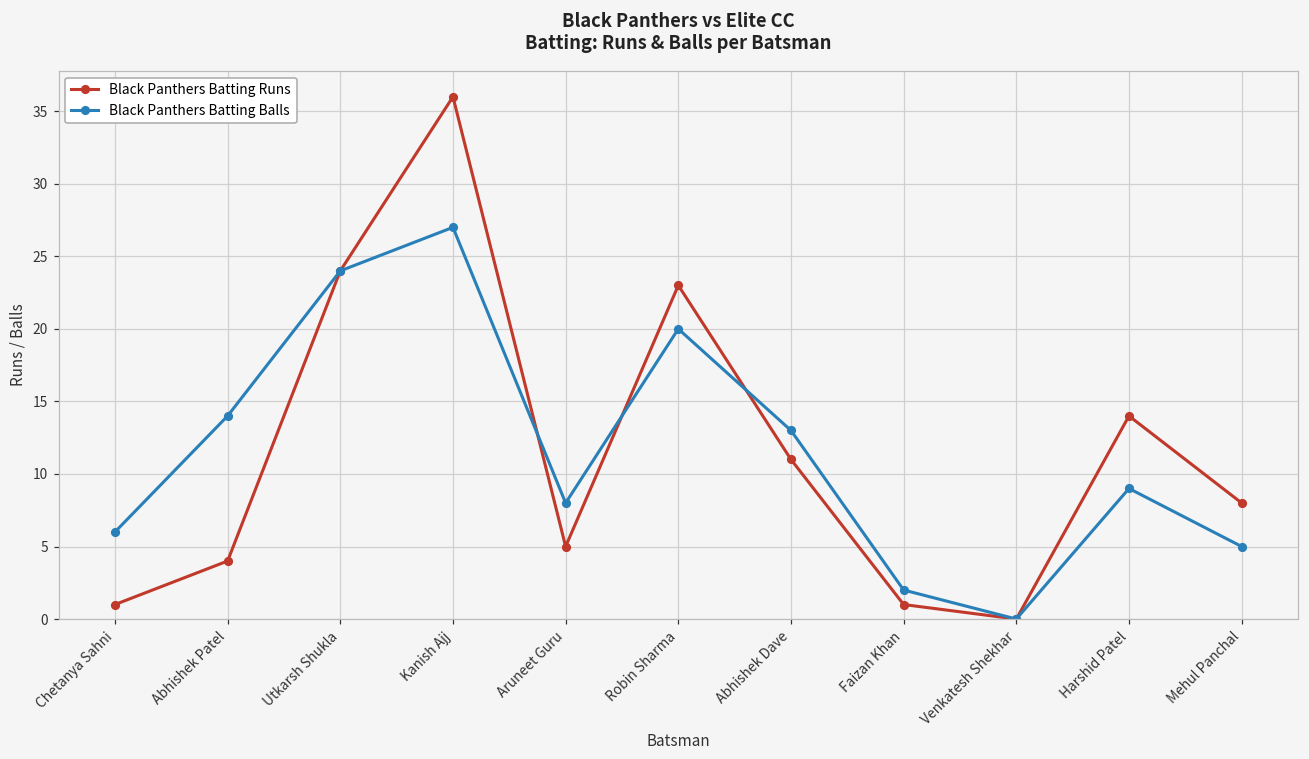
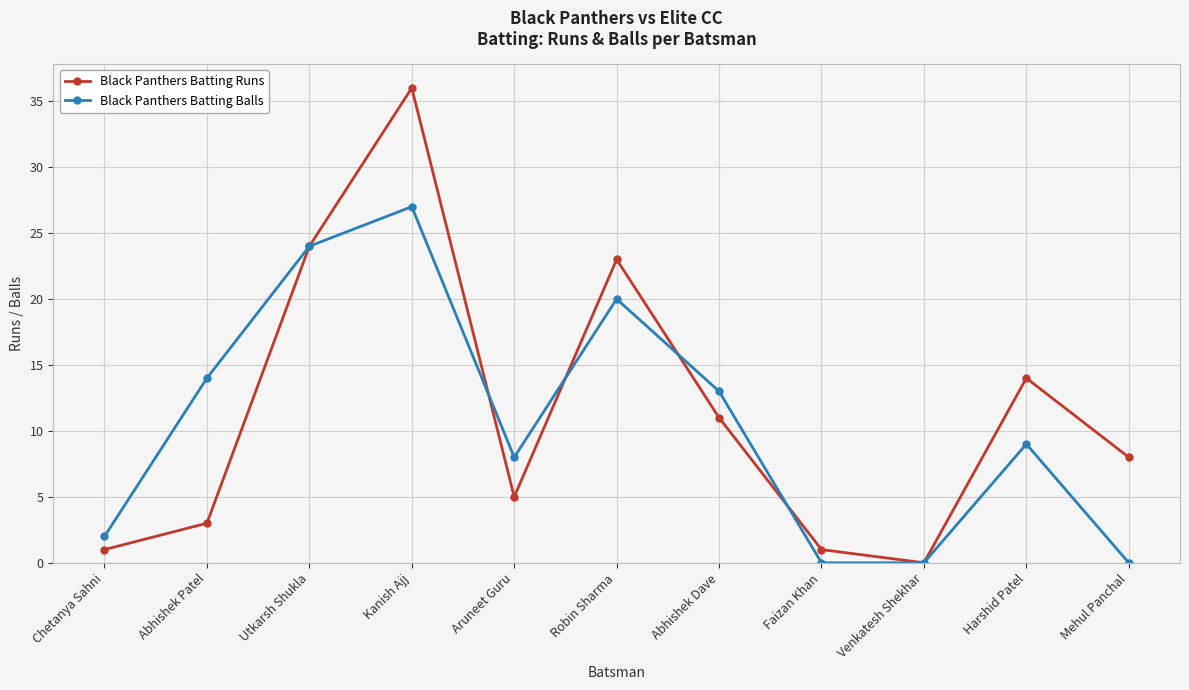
Black Panthers Batting Balls, Chetanya Sahni: 6 -> 2
Black Panthers Batting Runs, Abhishek Patel: 4 -> 3
Black Panthers Batting Balls, Faizan Khan: 2 -> 0
Black Panthers Batting Balls, Mehul Panchal: 5 -> 0
